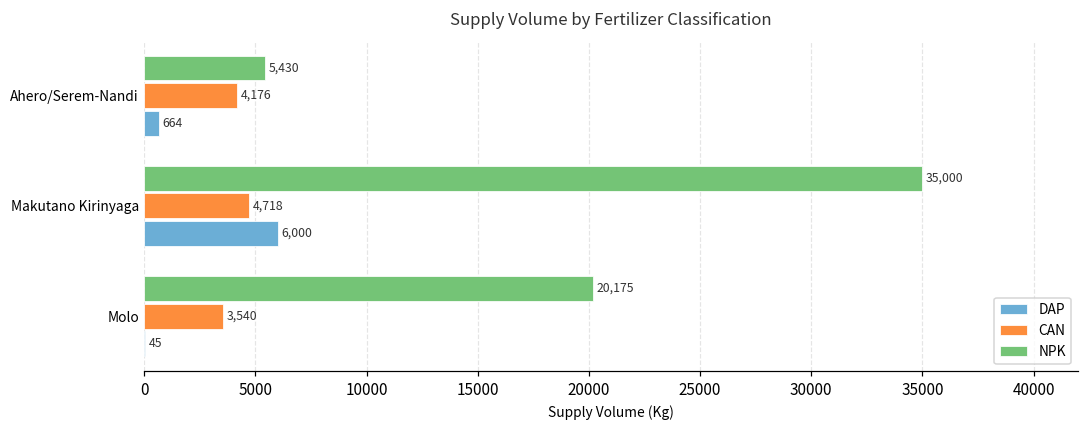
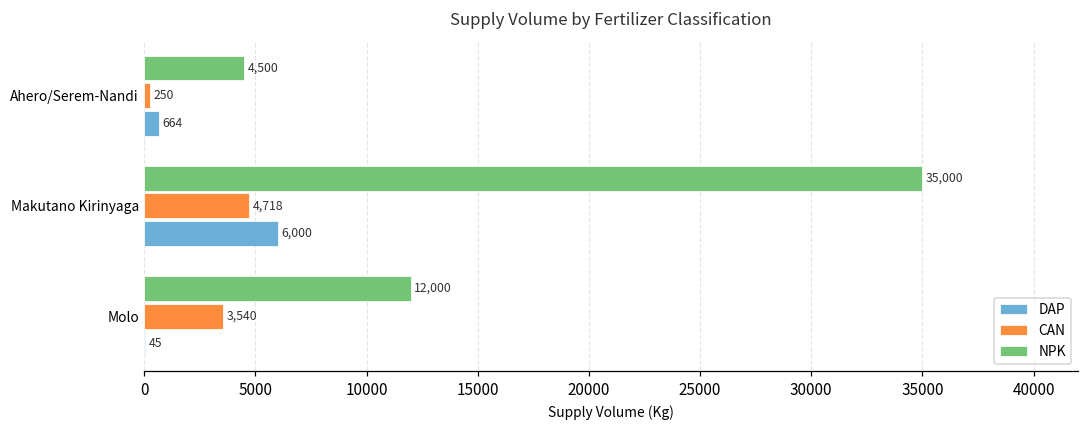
NPK, Ahero/Serem-Nandi: 5,430 -> 4,500
CAN, Ahero/Serem-Nandi: 4,176 -> 250
NPK, Molo: 20,175 -> 12,000
